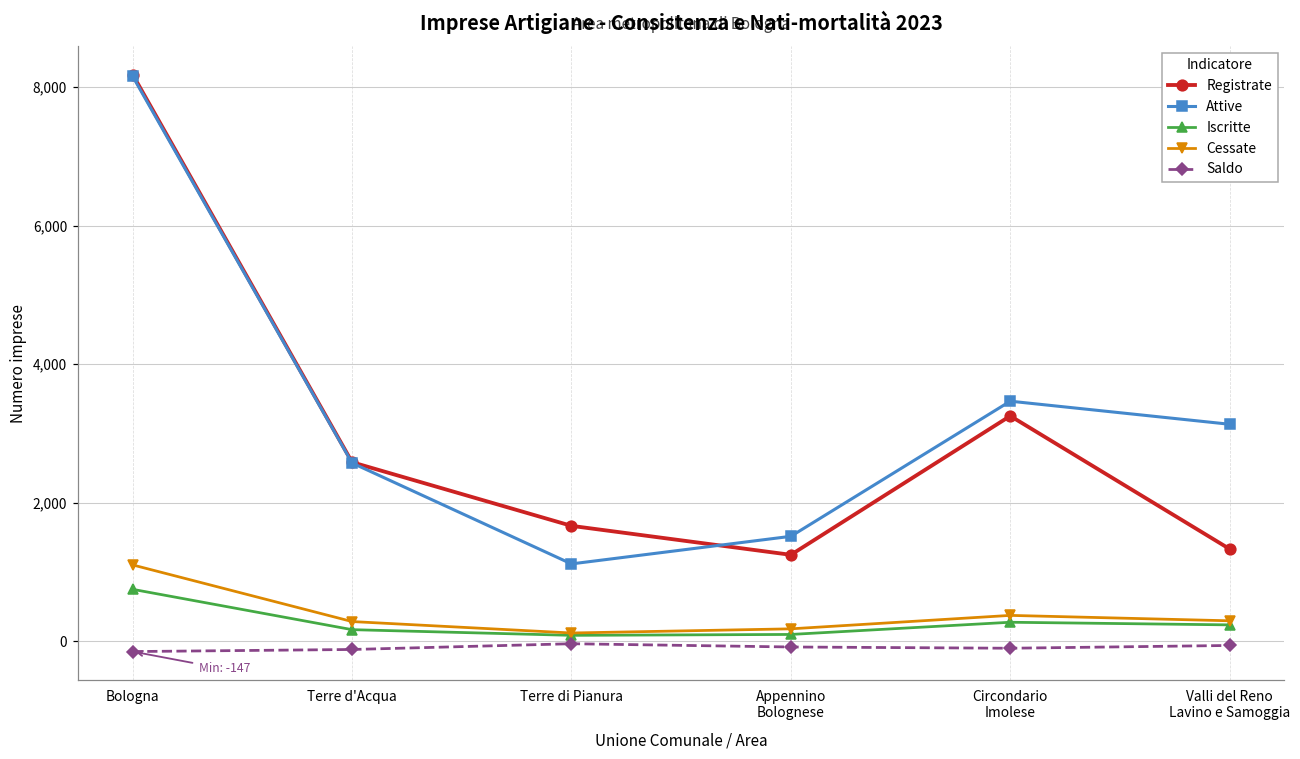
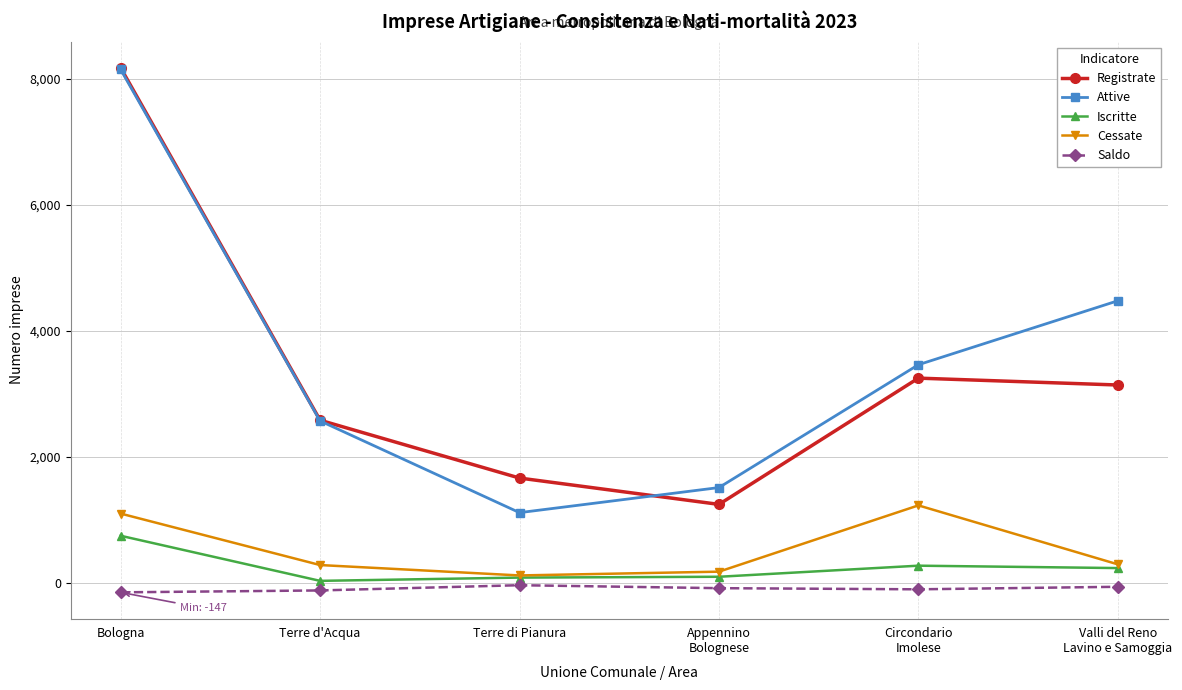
Iscritte, Terre d'Acqua: 200 -> 0
Cessate, Circondario Imolese: 400 -> 1,200
Registrate, Valli del Reno Lavino e Samoggia: 1,300 -> 3,100
Attive, Valli del Reno Lavino e Samoggia: 3,100 -> 4,500
